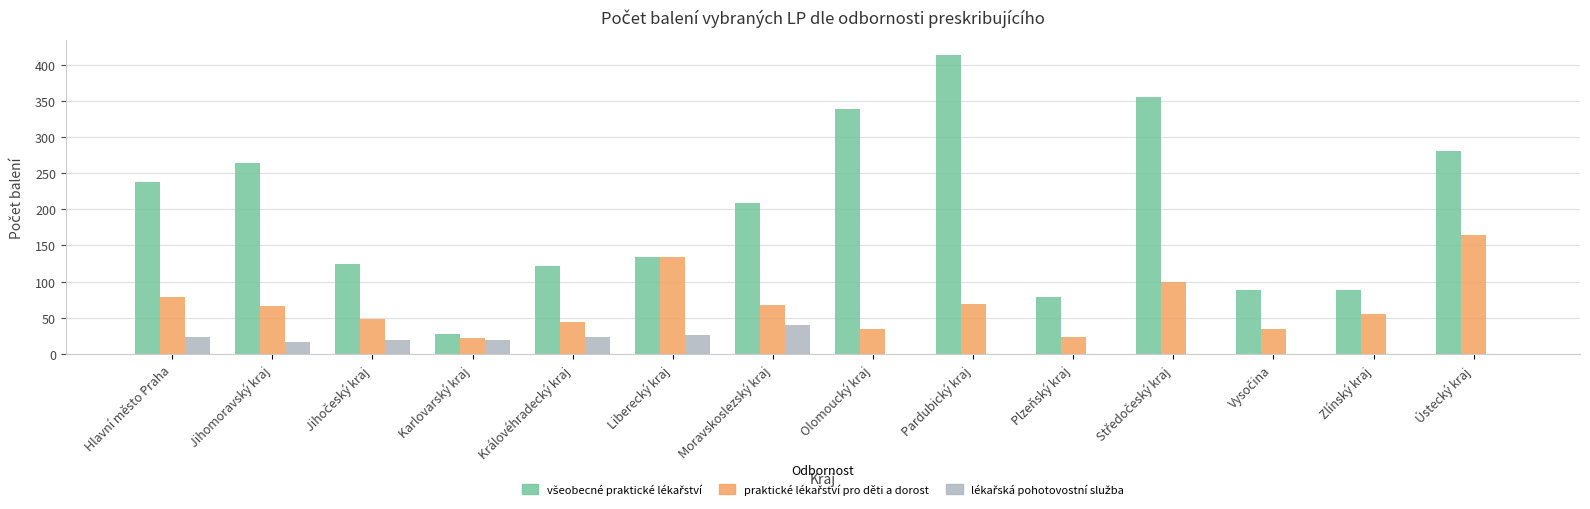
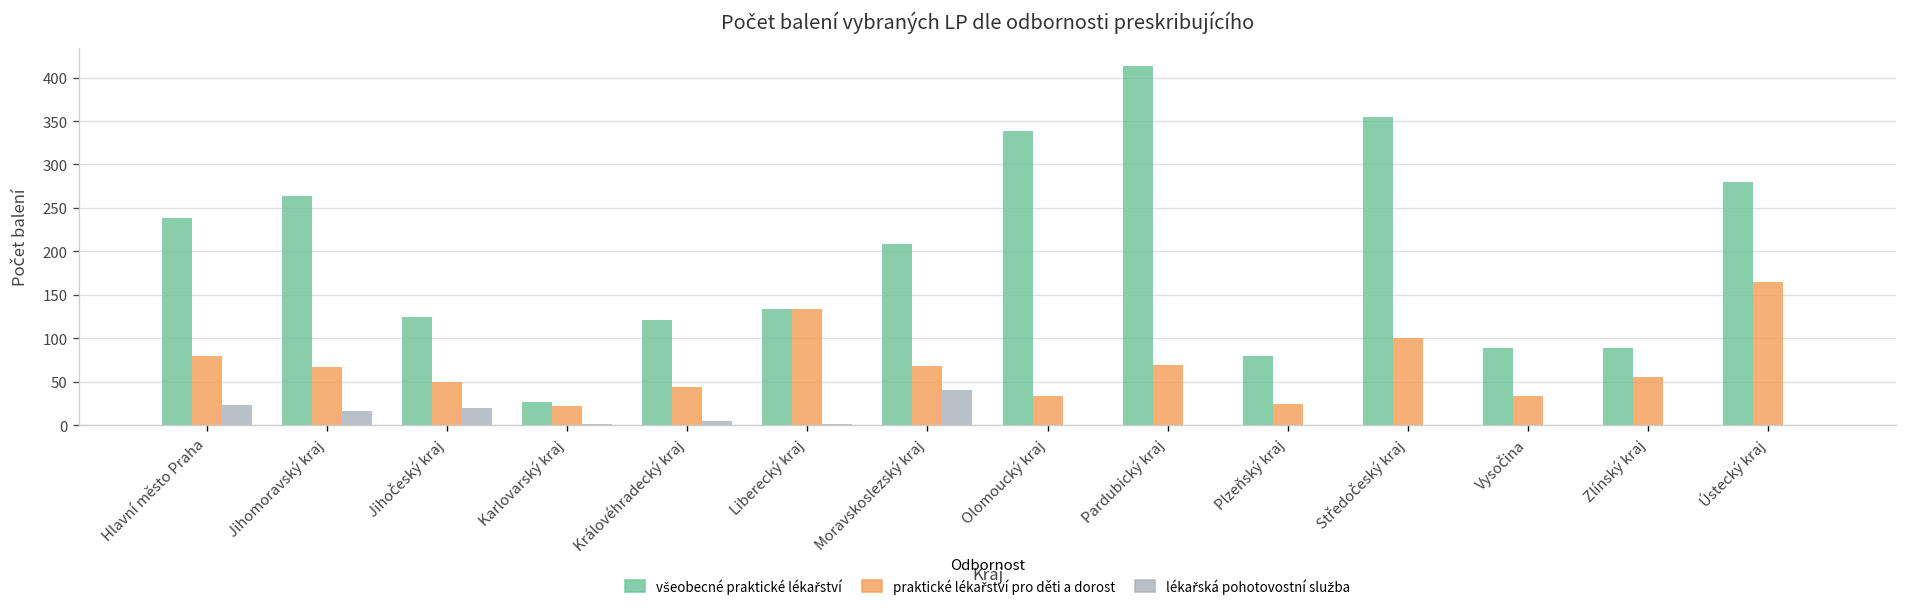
lékařská pohotovostní služba, Karlovarský kraj: 20 -> 0
lékařská pohotovostní služba, Královéhradecký kraj: 20 -> 10
lékařská pohotovostní služba, Liberecký kraj: 30 -> 0
